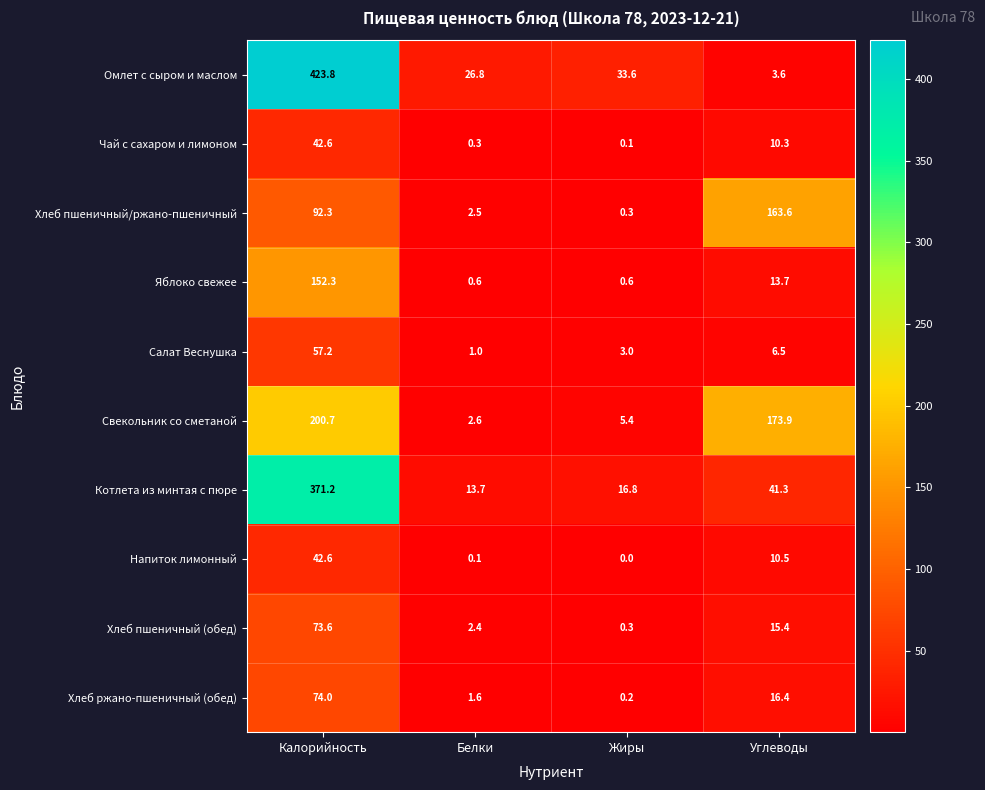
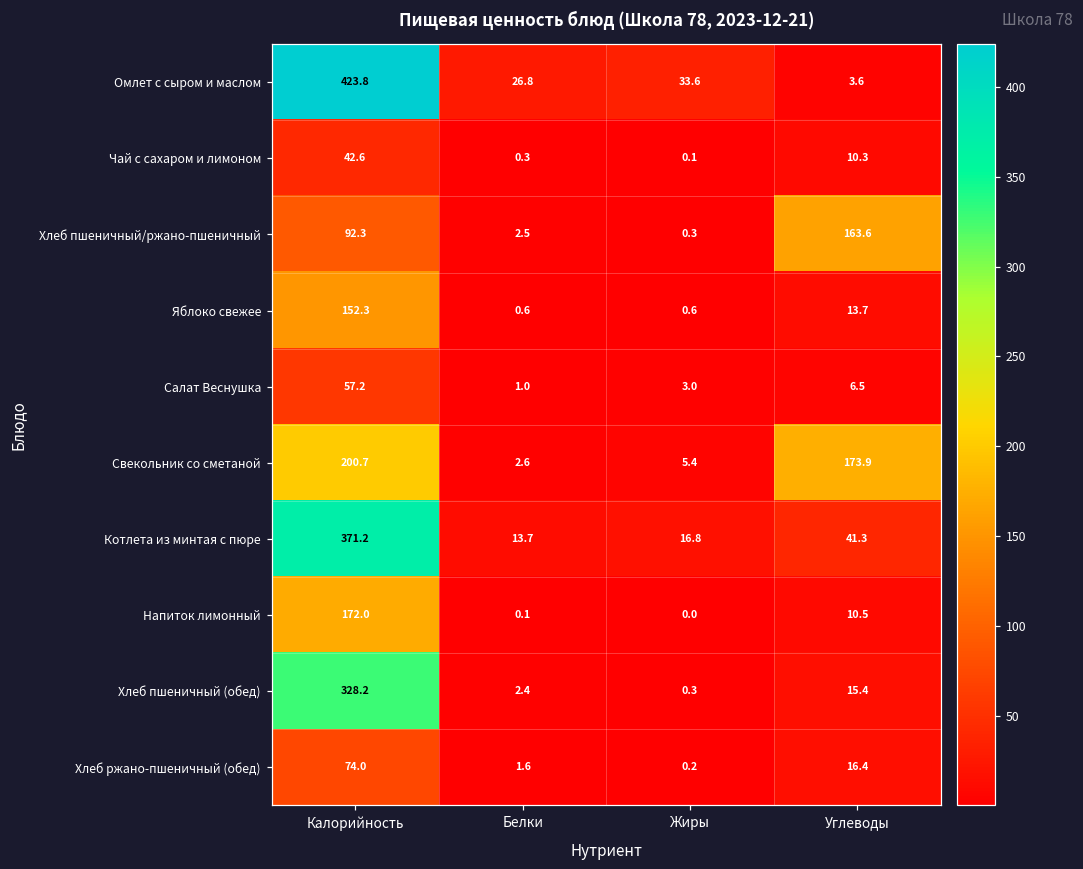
Напиток лимонный, Калорийность: 42.6 -> 172.0
Хлеб пшеничный (обед), Калорийность: 73.6 -> 328.2
